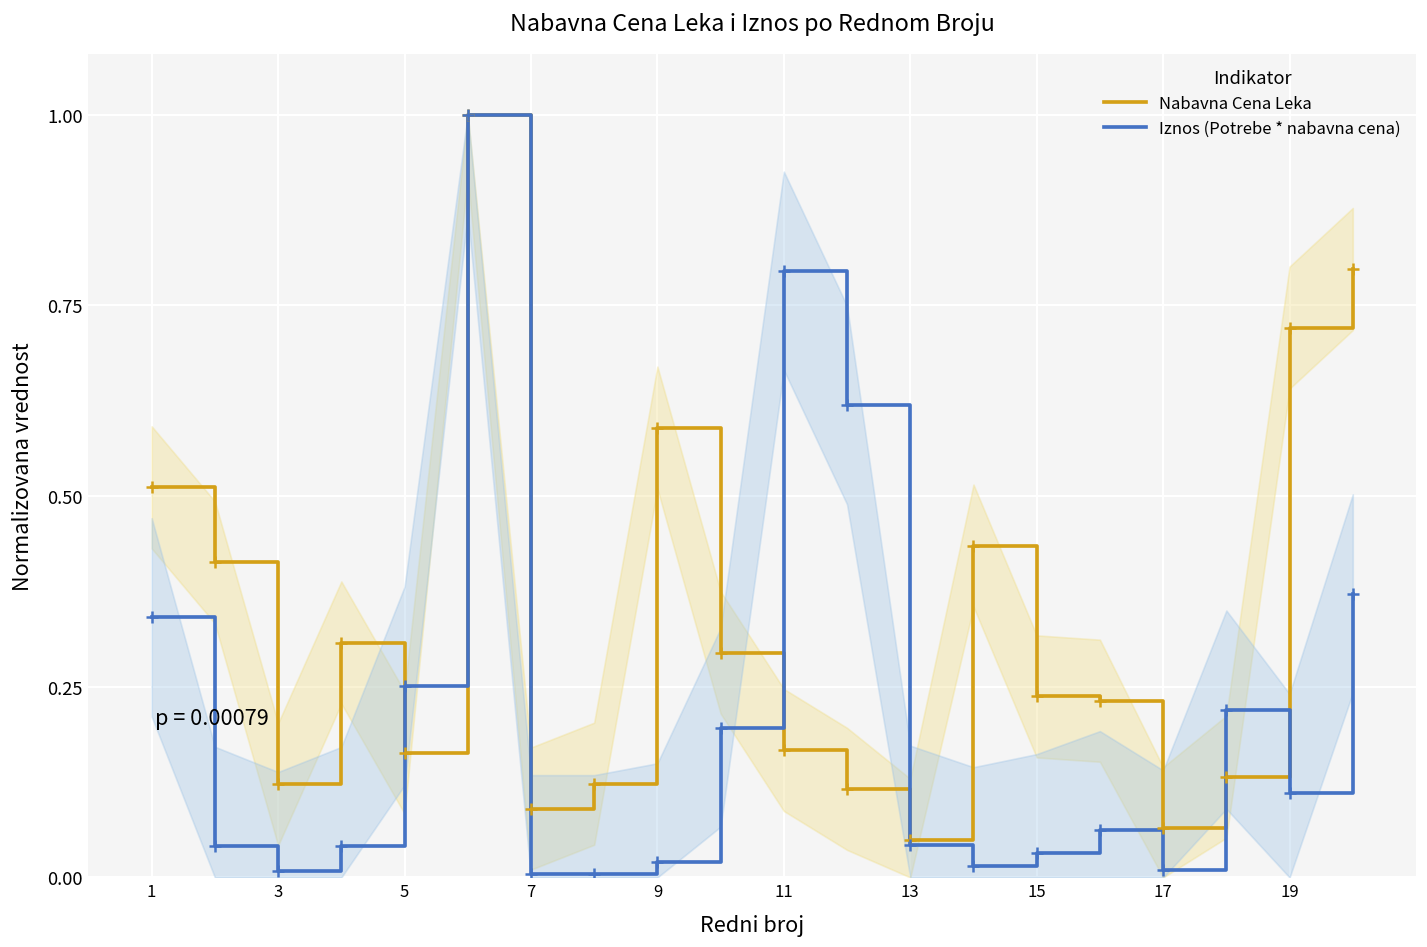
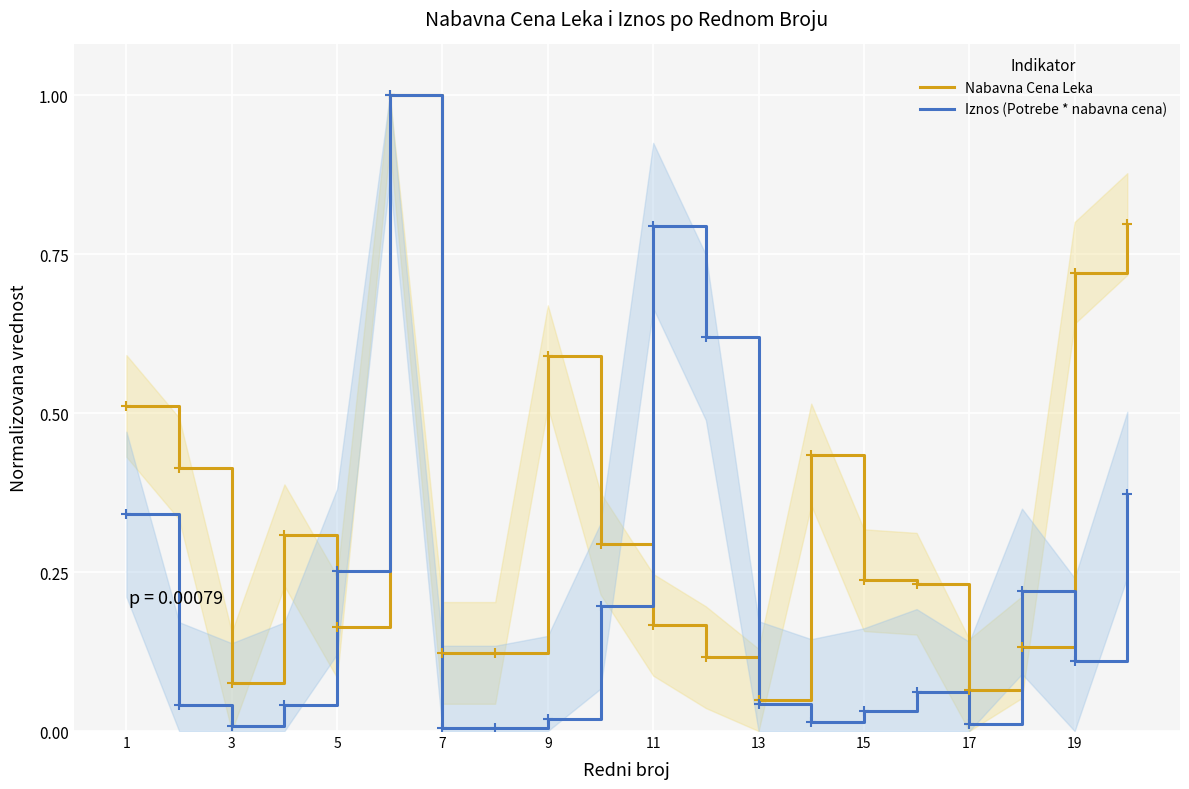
Nabavna Cena Leka, 3: 0.12 -> 0.08
Nabavna Cena Leka, 7: 0.09 -> 0.12
